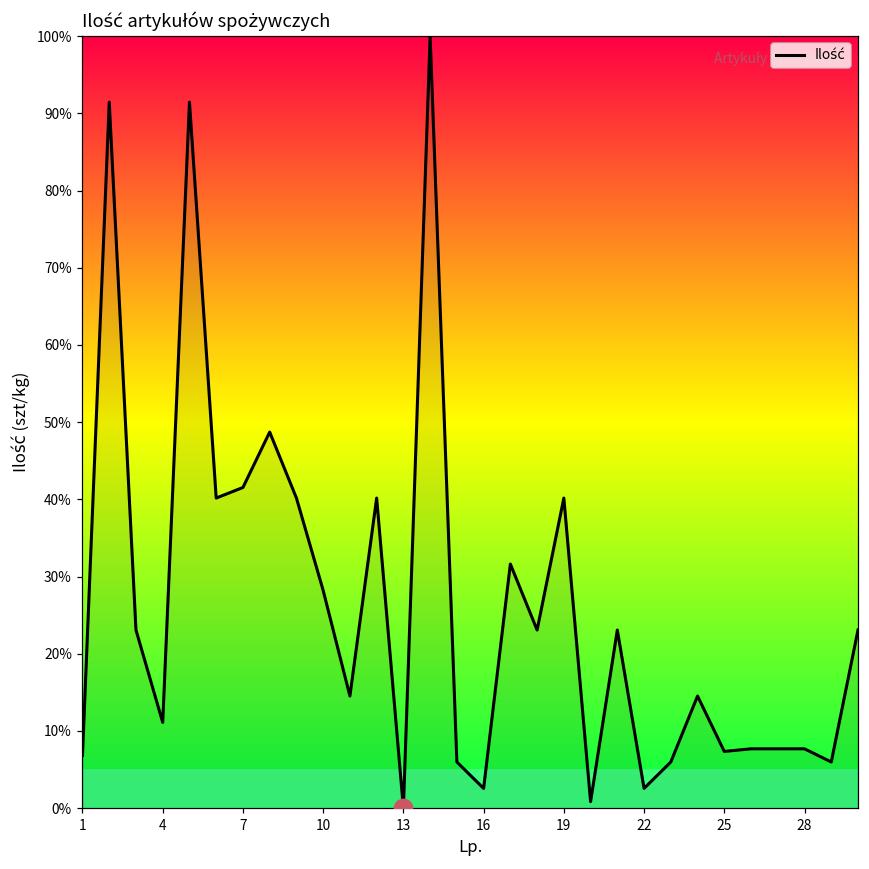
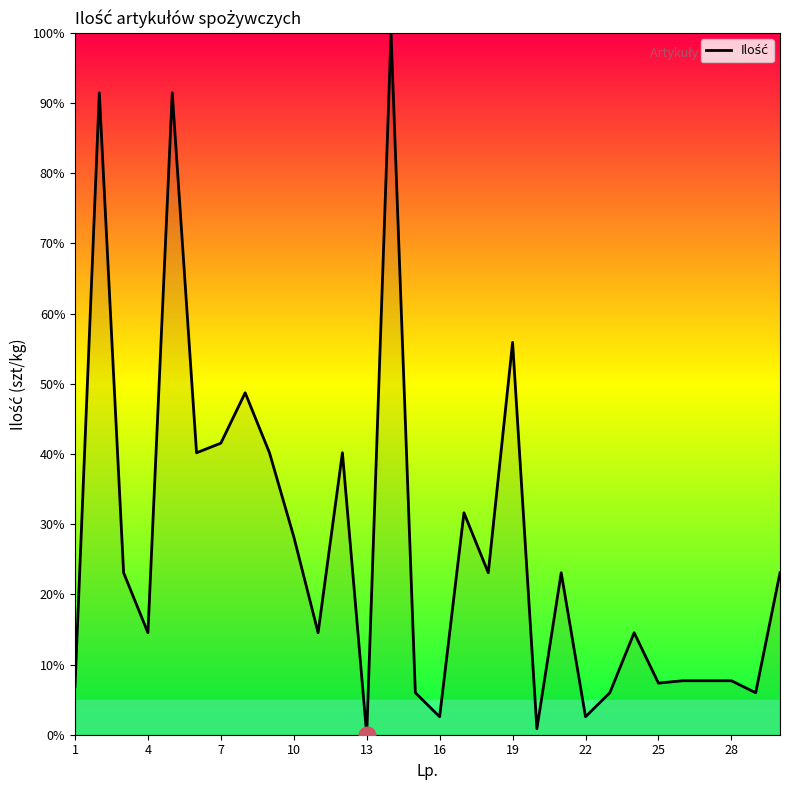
Ilość, 4: 11% -> 15%
Ilość, 19: 40% -> 56%
